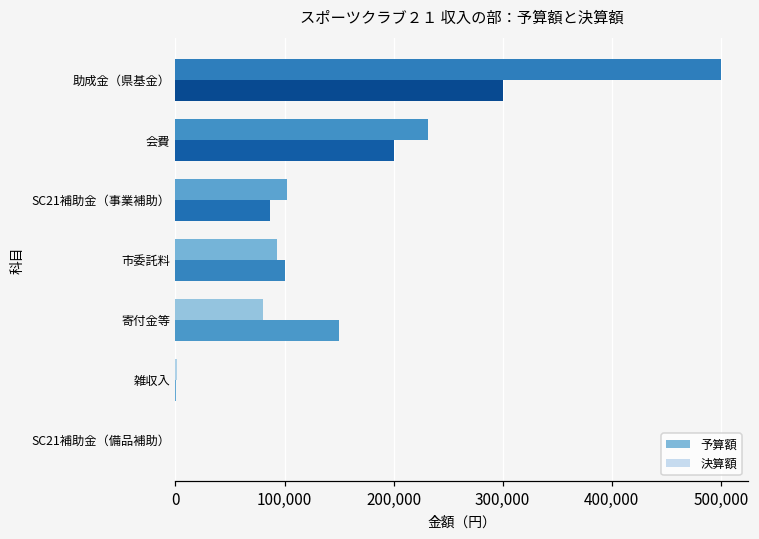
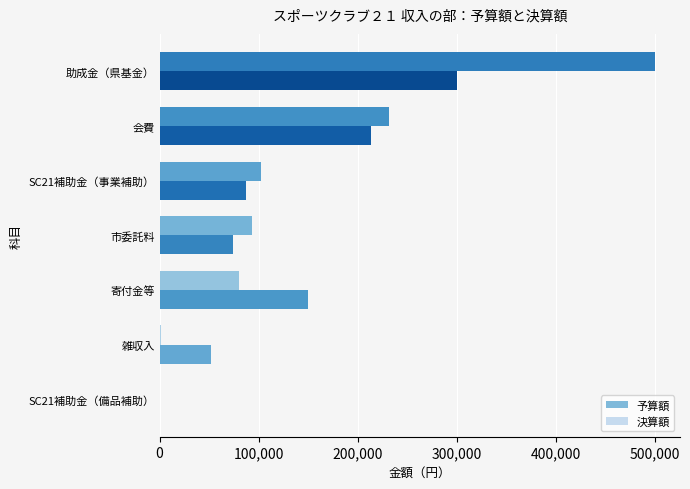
予算額, 会費: 200,000 -> 210,000
予算額, 市委託料: 100,000 -> 70,000
予算額, 雑収入: 0 -> 50,000
